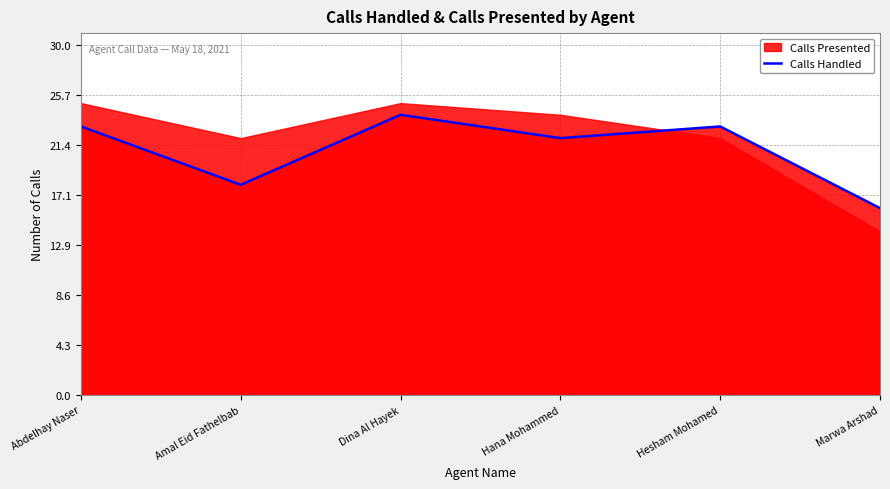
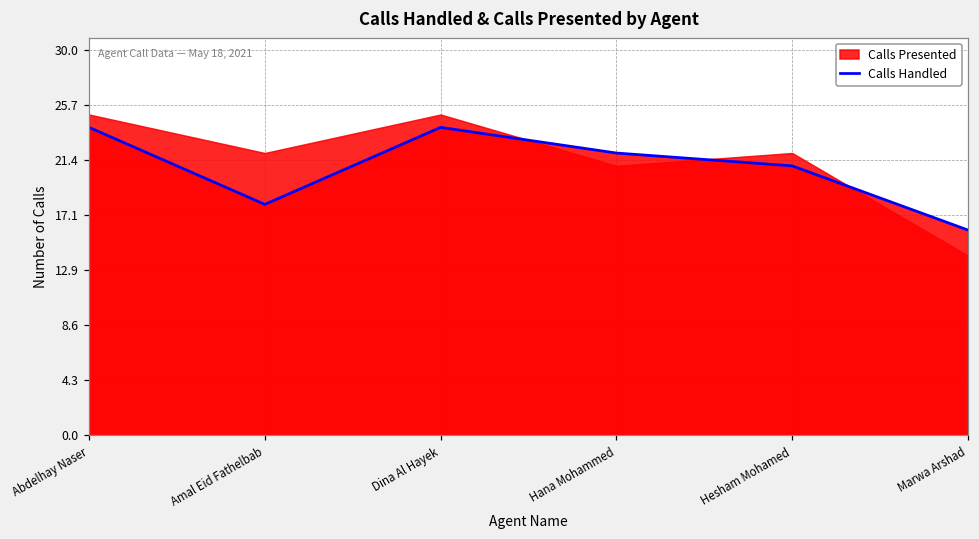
Calls Handled, Abdelhay Naser: 23 -> 24
Calls Presented, Hana Mohammed: 24 -> 21
Calls Handled, Hesham Mohamed: 23 -> 21
